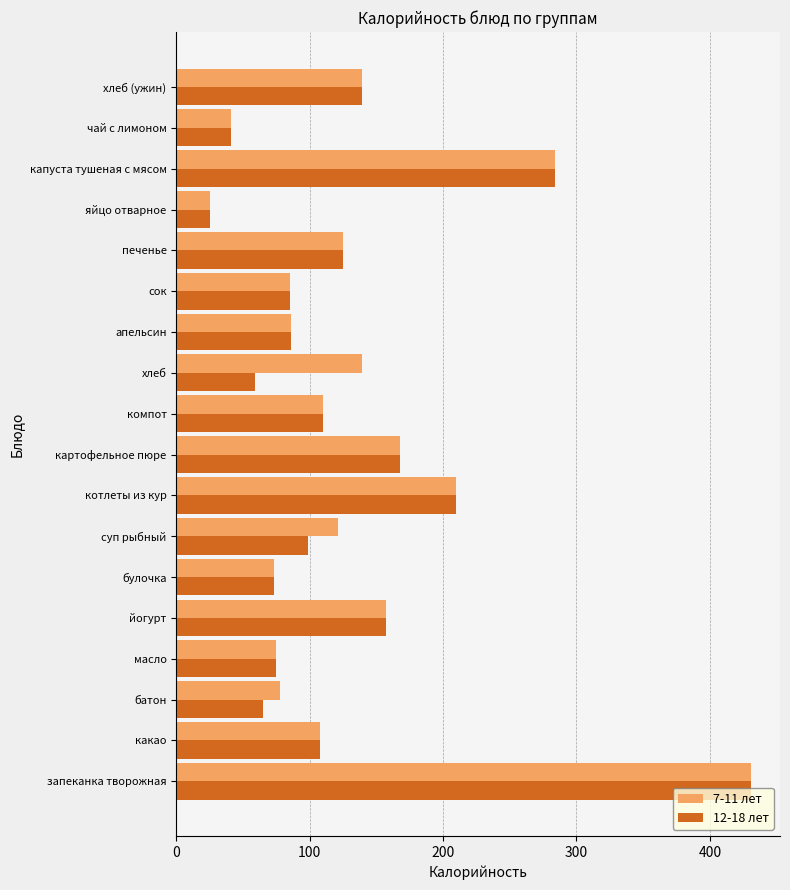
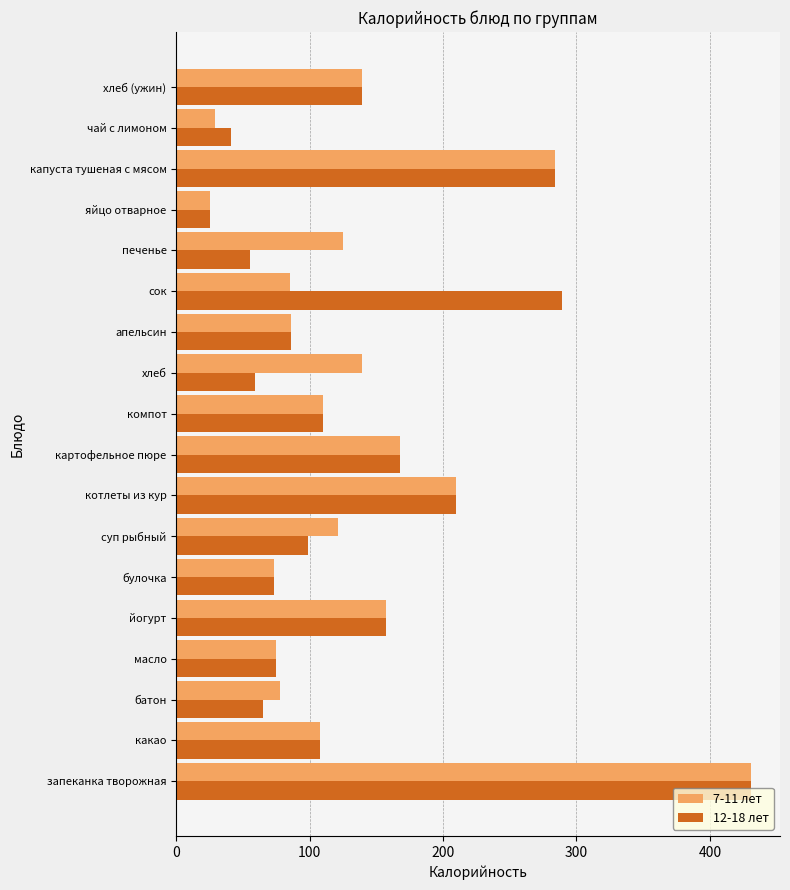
7-11 лет, чай с лимоном: 41 -> 29
12-18 лет, печенье: 125 -> 55
12-18 лет, сок: 85 -> 289
